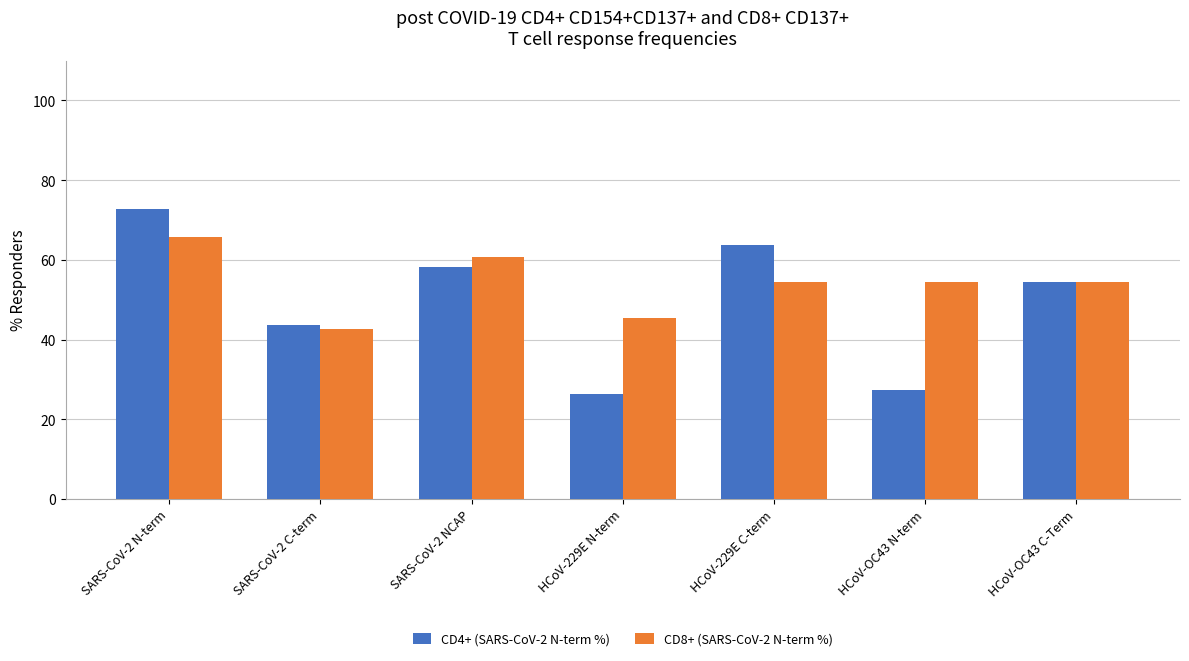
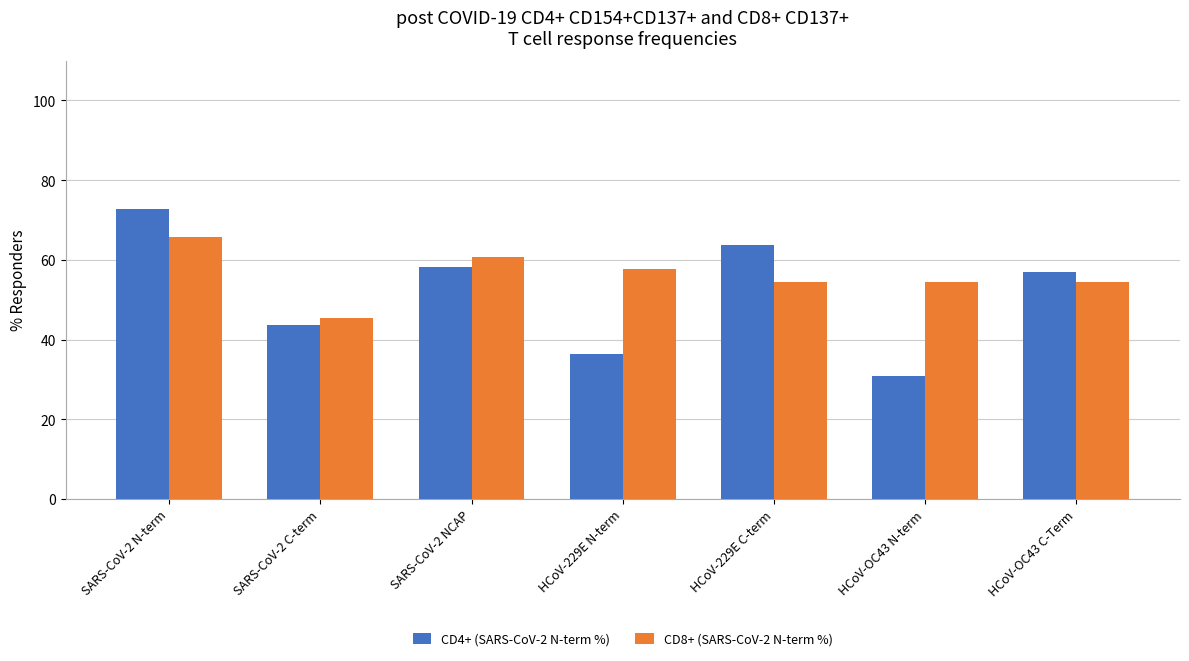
CD8+ (SARS-CoV-2 N-term %), SARS-CoV-2 C-term: 43 -> 45
CD4+ (SARS-CoV-2 N-term %), HCoV-229E N-term: 26 -> 36
CD8+ (SARS-CoV-2 N-term %), HCoV-229E N-term: 45 -> 58
CD4+ (SARS-CoV-2 N-term %), HCoV-OC43 N-term: 27 -> 31
CD4+ (SARS-CoV-2 N-term %), HCoV-OC43 C-Term: 55 -> 57
